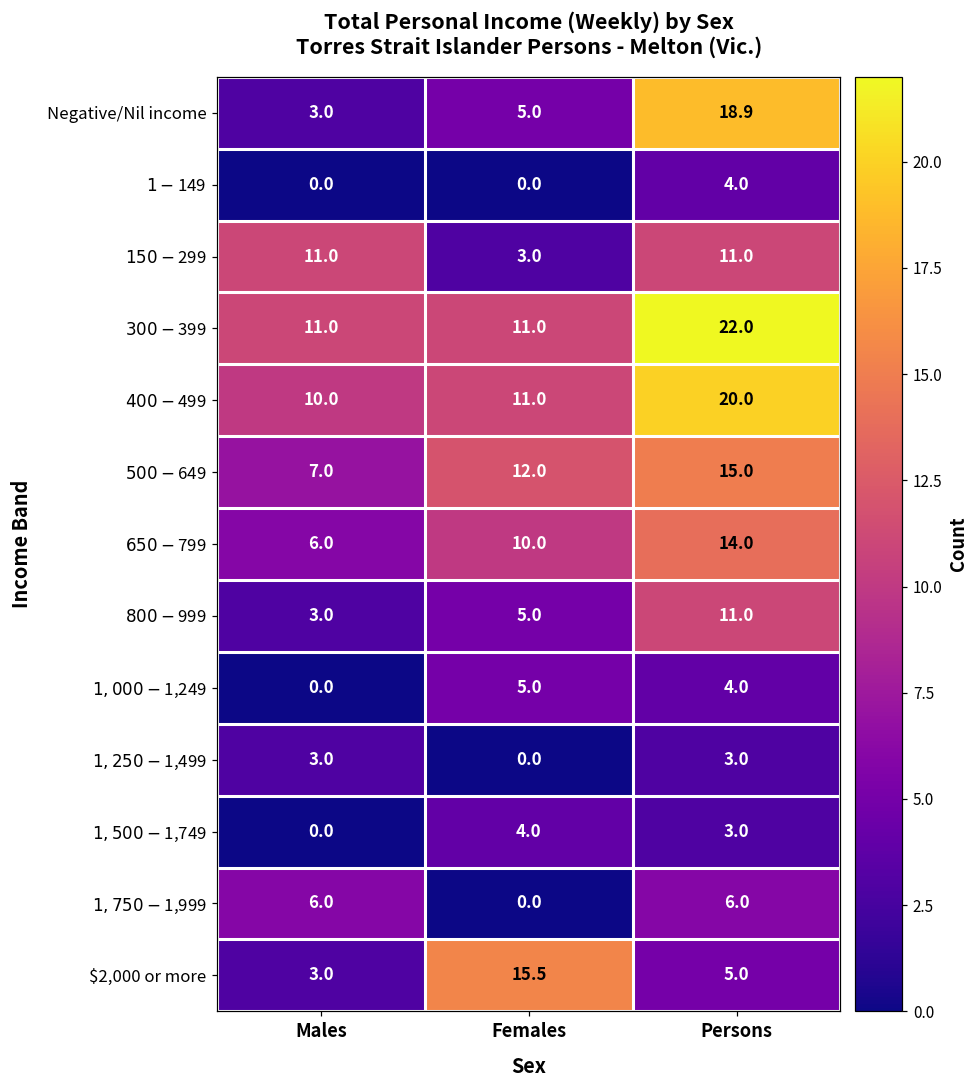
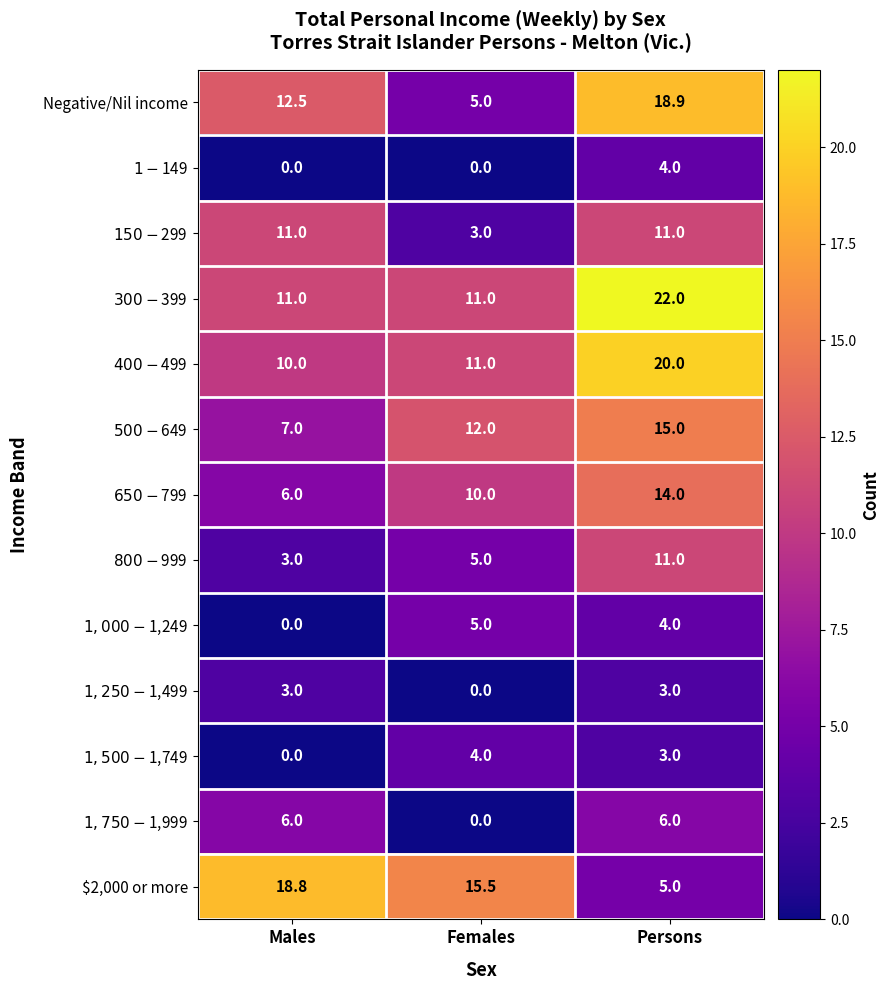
Negative/Nil income, Males: 3.0 -> 12.5
$2,000 or more, Males: 3.0 -> 18.8
